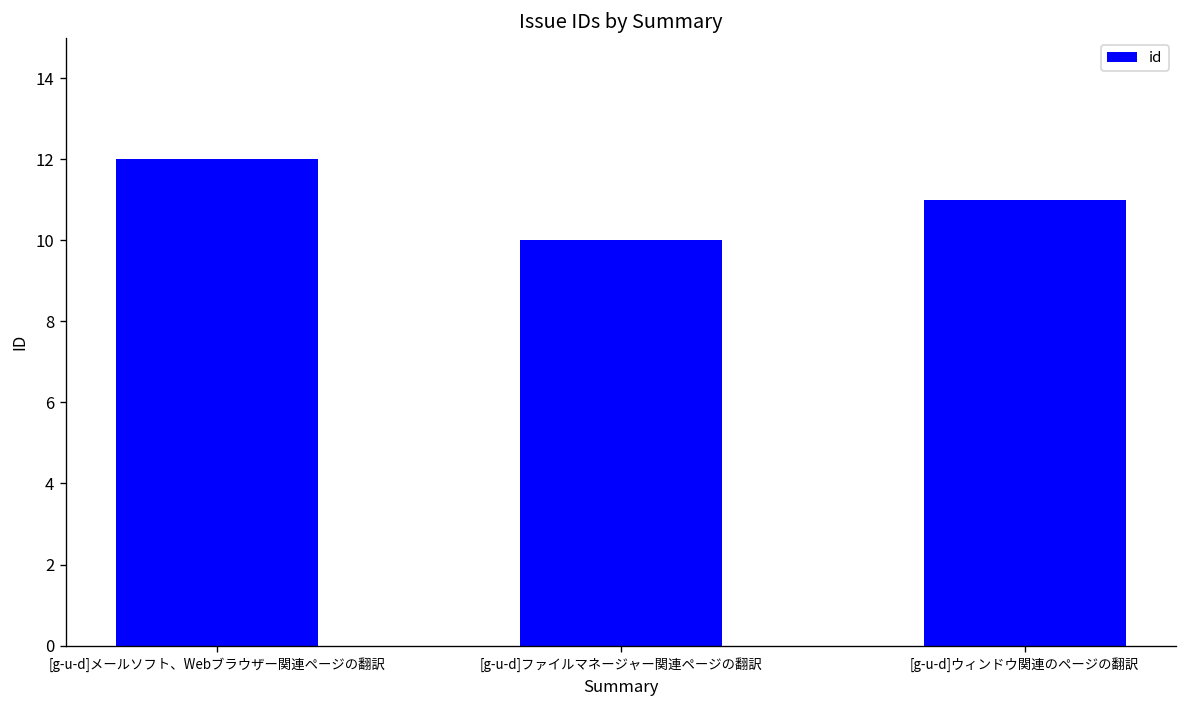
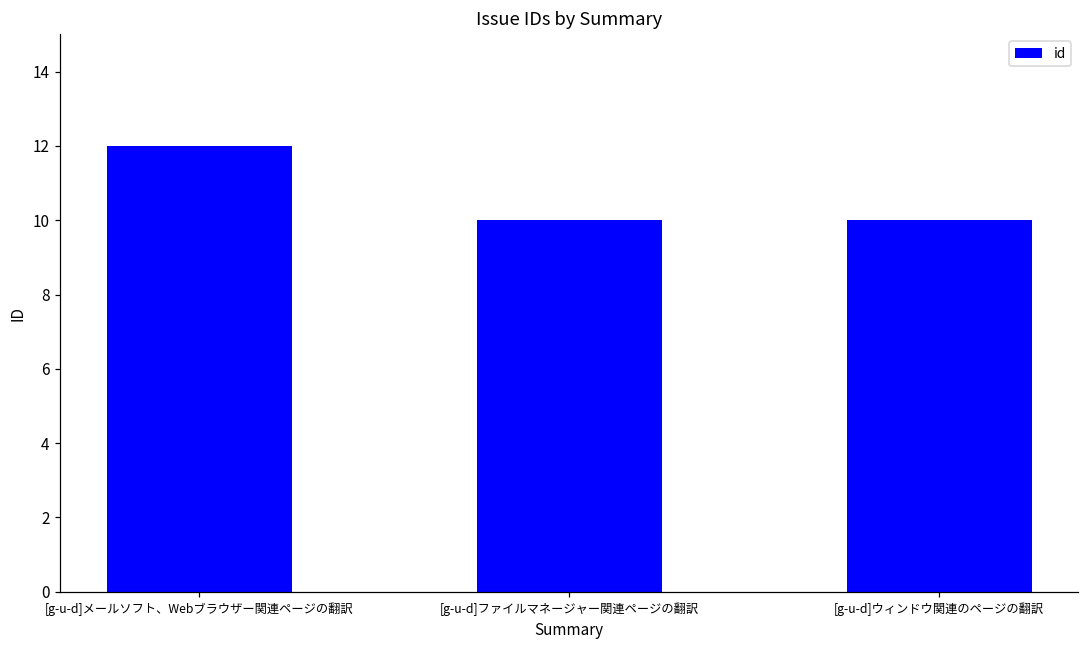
[g-u-d]ウィンドウ関連のページの翻訳: 11 -> 10
